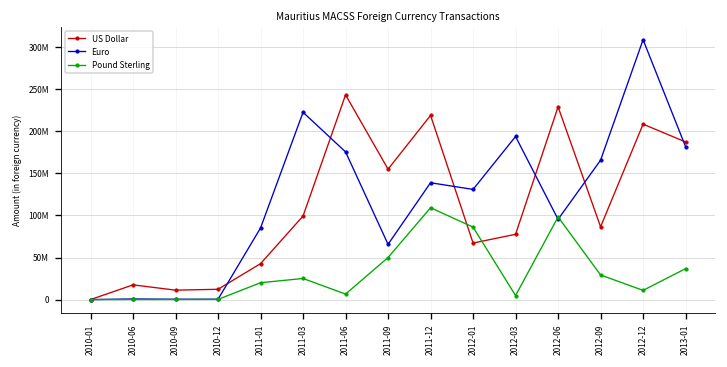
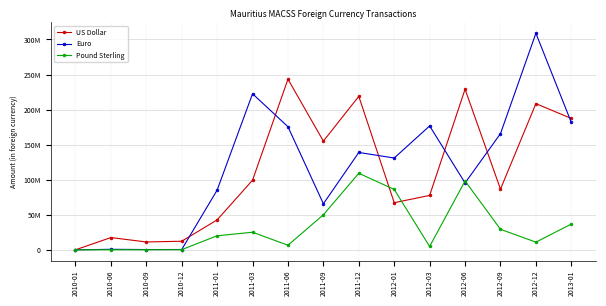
Euro, 2012-03: 190000000 -> 180000000
